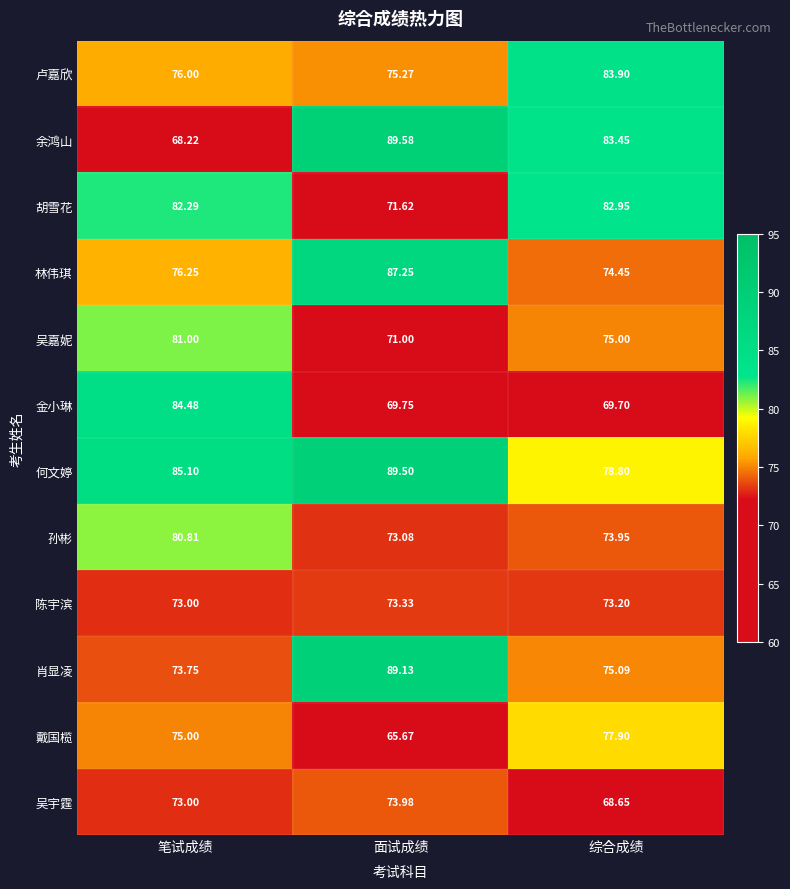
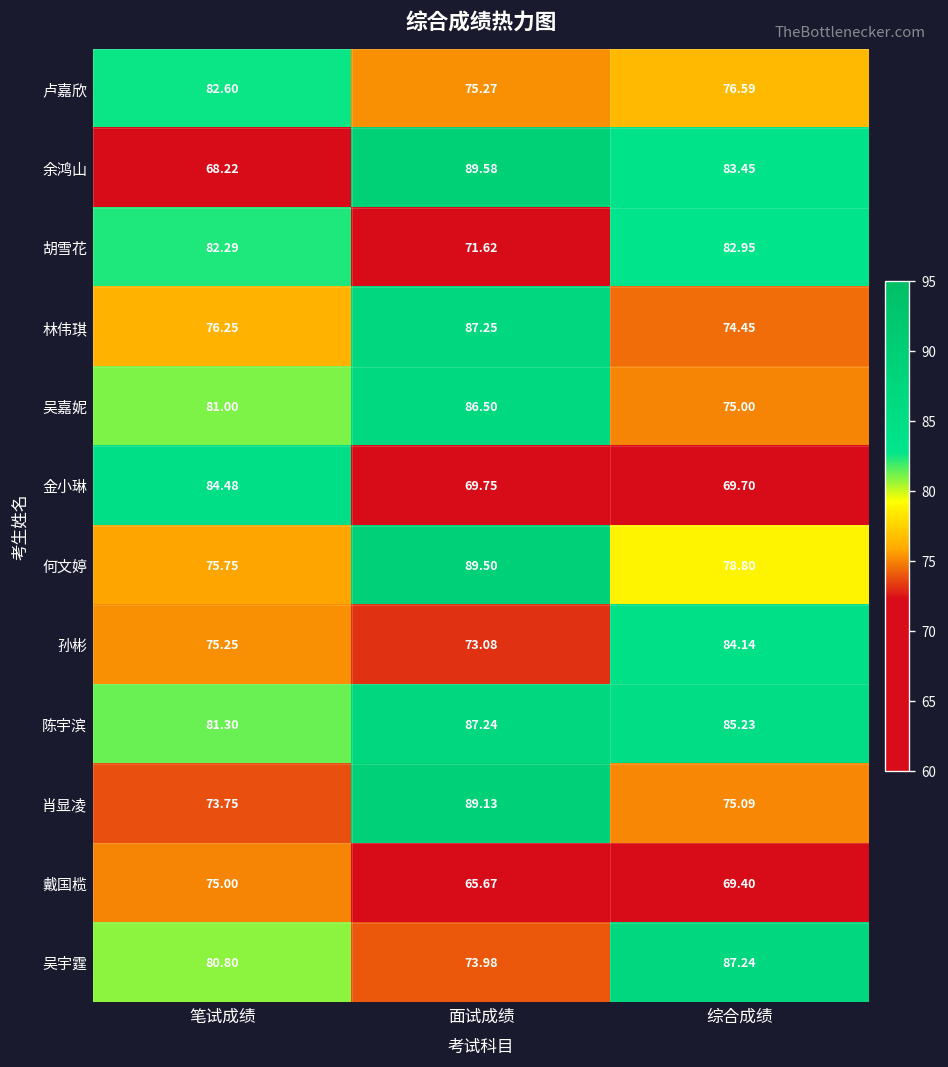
卢嘉欣, 笔试成绩: 76.00 -> 82.60
卢嘉欣, 综合成绩: 83.90 -> 76.59
吴嘉妮, 面试成绩: 71.00 -> 86.50
何文婷, 笔试成绩: 85.10 -> 75.75
孙彬, 笔试成绩: 80.81 -> 75.25
孙彬, 综合成绩: 73.95 -> 84.14
陈宇滨, 笔试成绩: 73.00 -> 81.30
陈宇滨, 面试成绩: 73.33 -> 87.24
陈宇滨, 综合成绩: 73.20 -> 85.23
戴国榄, 综合成绩: 77.90 -> 69.40
吴宇霆, 笔试成绩: 73.00 -> 80.80
吴宇霆, 综合成绩: 68.65 -> 87.24
